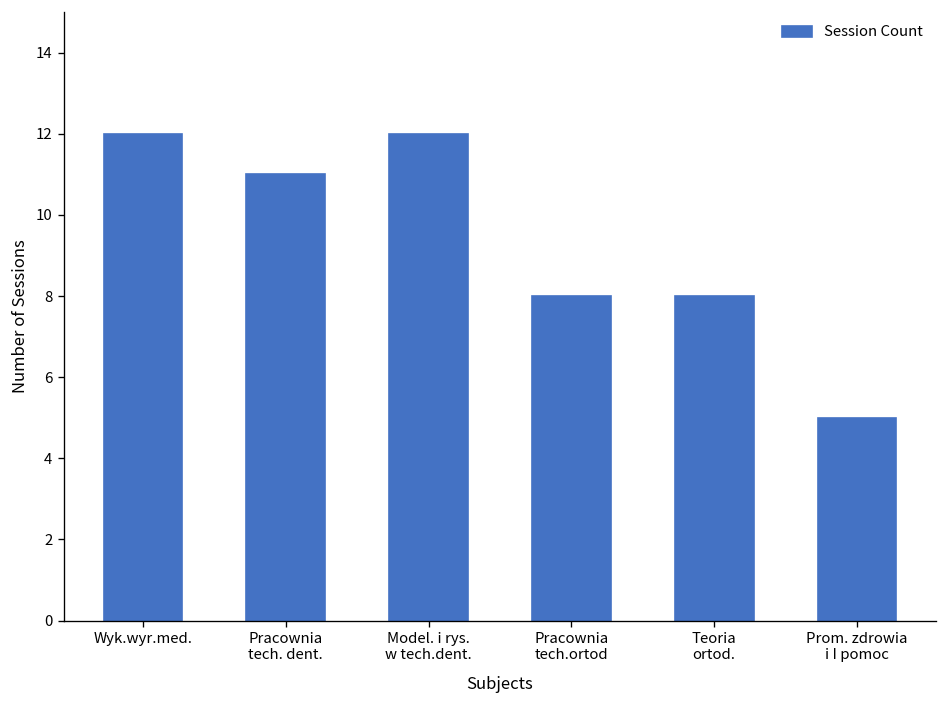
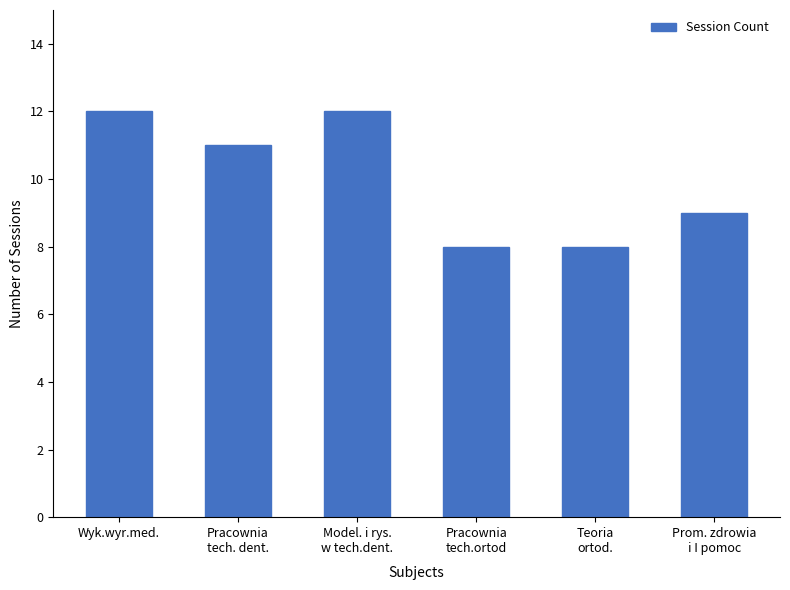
Prom. zdrowia i I pomoc: 5 -> 9
